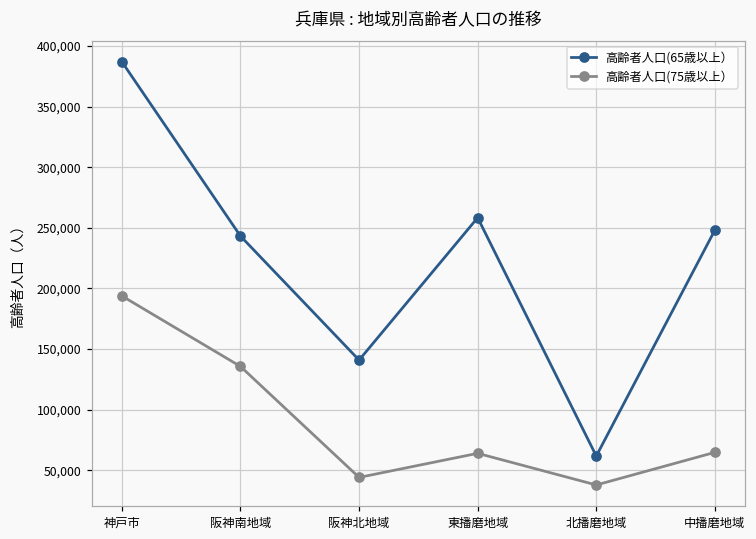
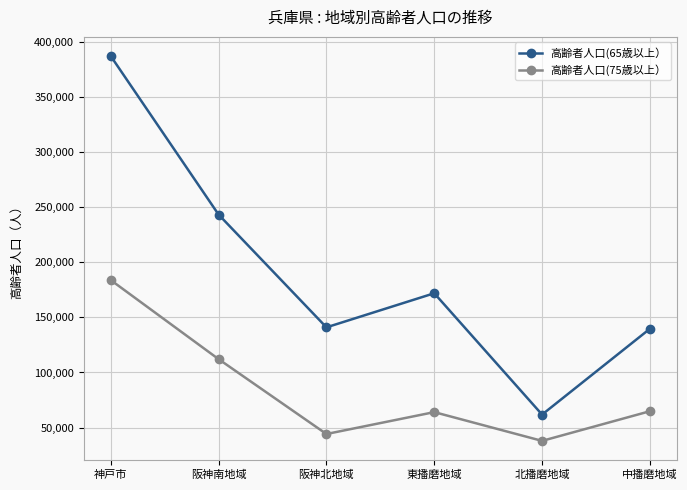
高齢者人口(75歳以上）, 神戸市: 194,000 -> 184,000
高齢者人口(75歳以上）, 阪神南地域: 136,000 -> 112,000
高齢者人口(65歳以上）, 東播磨地域: 258,000 -> 172,000
高齢者人口(65歳以上）, 中播磨地域: 248,000 -> 140,000
